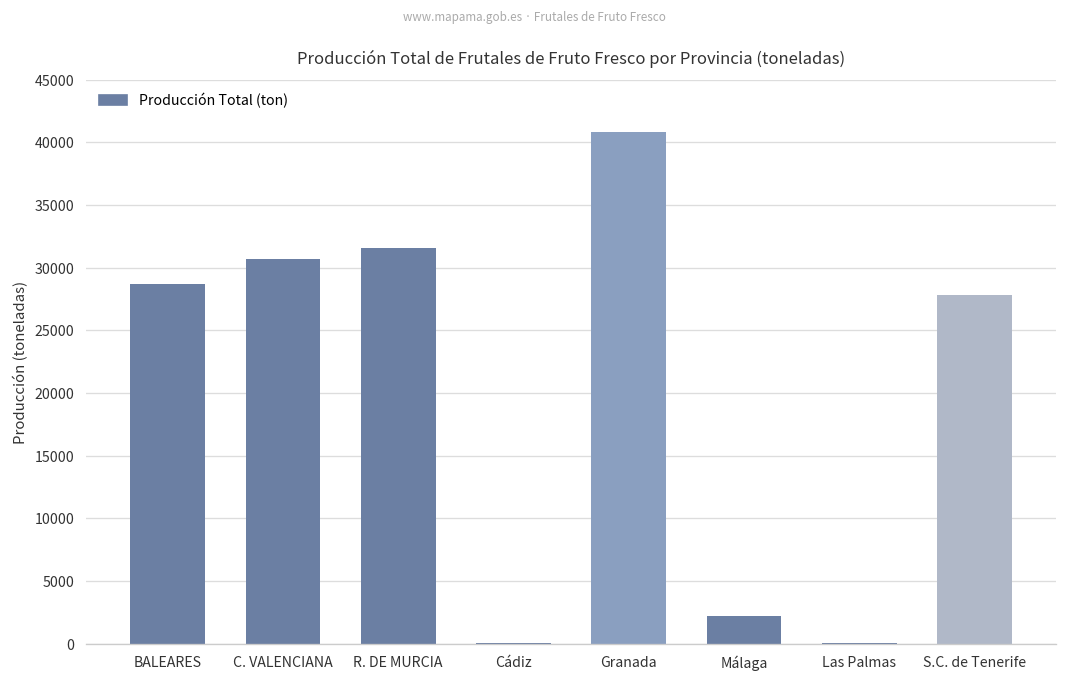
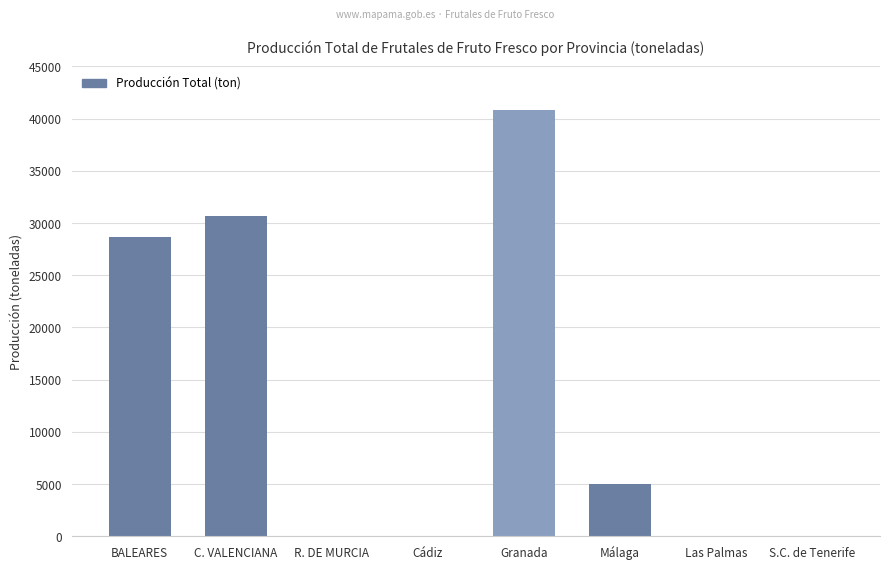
R. DE MURCIA: 31600 -> 0
Málaga: 2200 -> 5000
S.C. de Tenerife: 27800 -> 0
